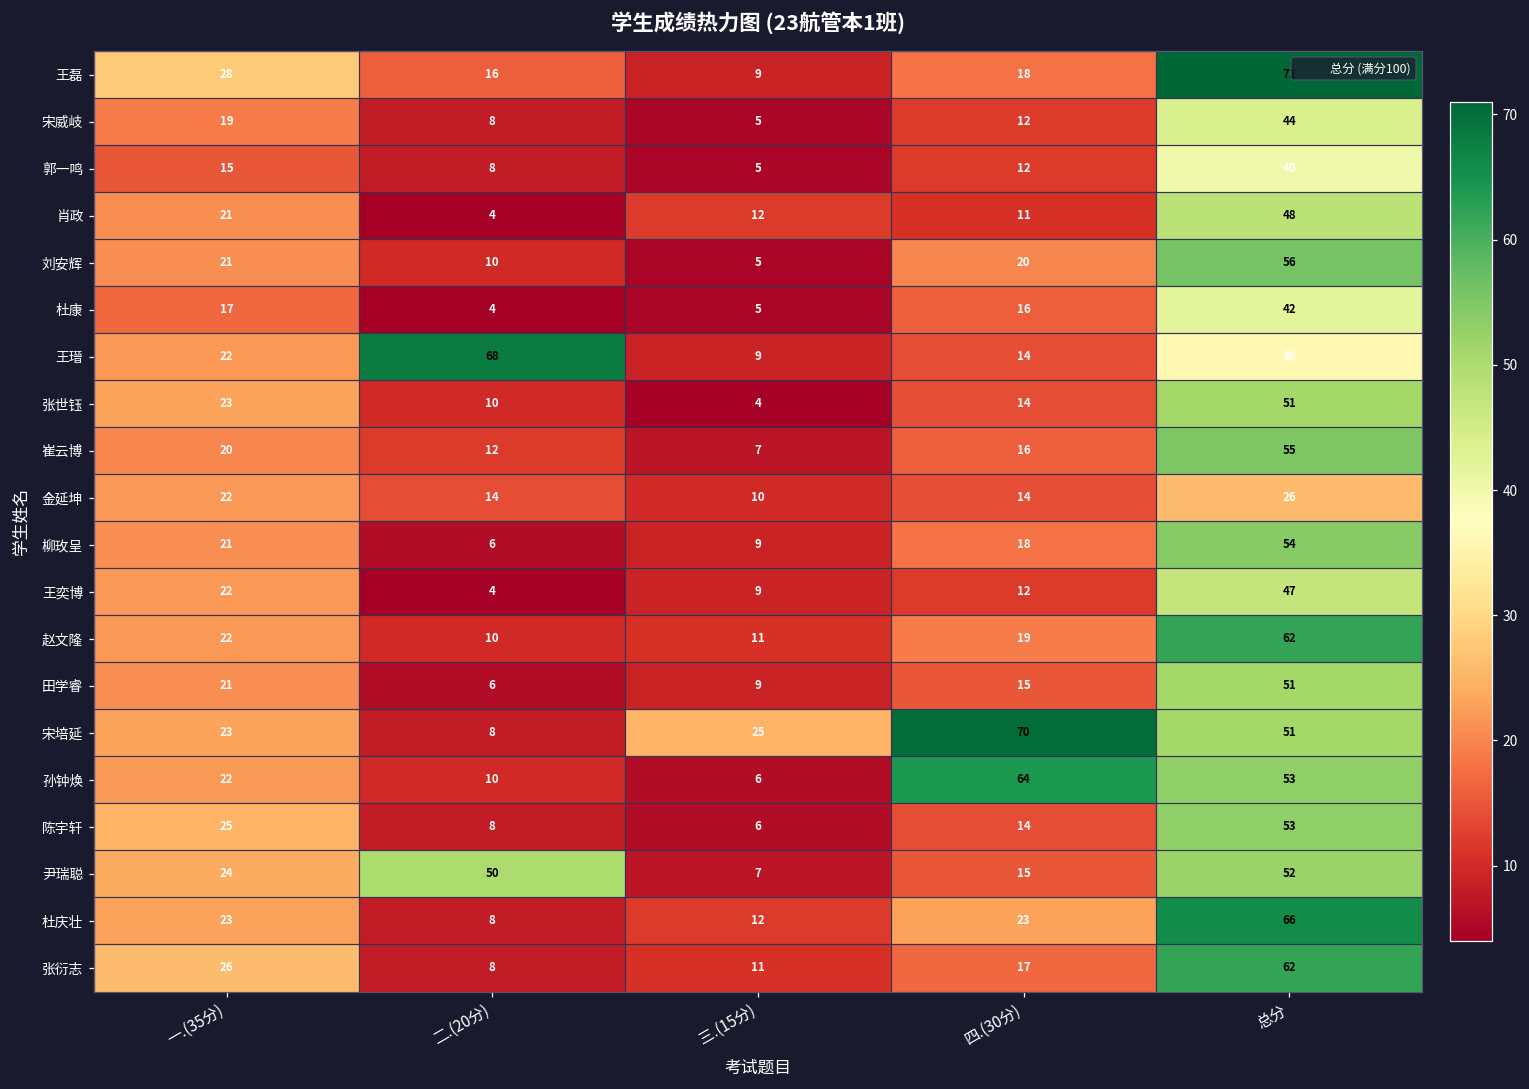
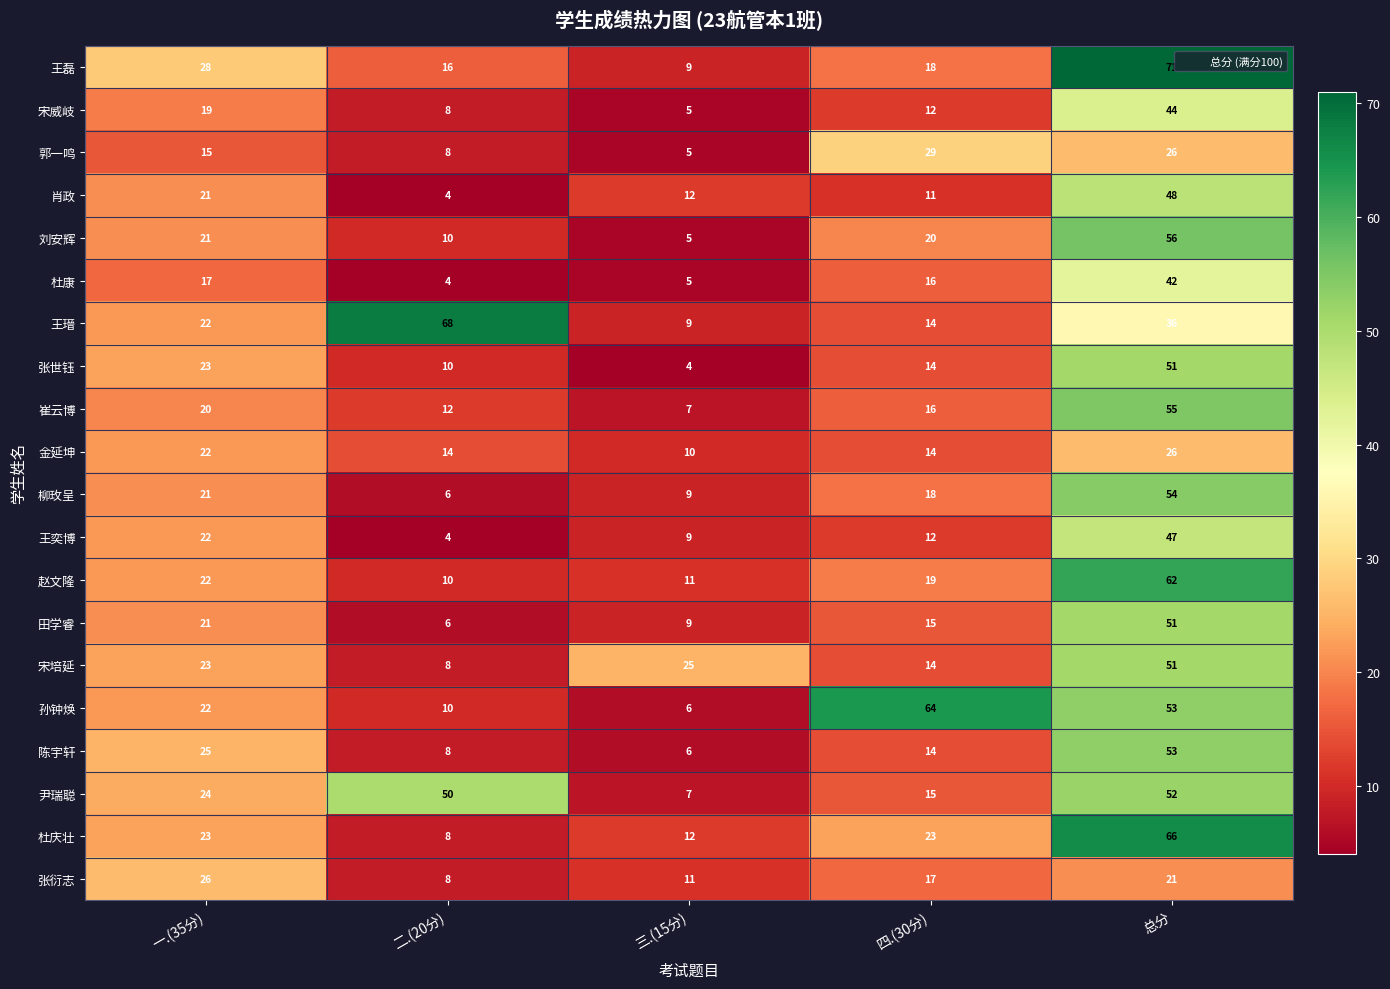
郭一鸣, 四.(30分): 12 -> 29
郭一鸣, 总分: 40 -> 26
宋培延, 四.(30分): 70 -> 14
张衍志, 总分: 62 -> 21
